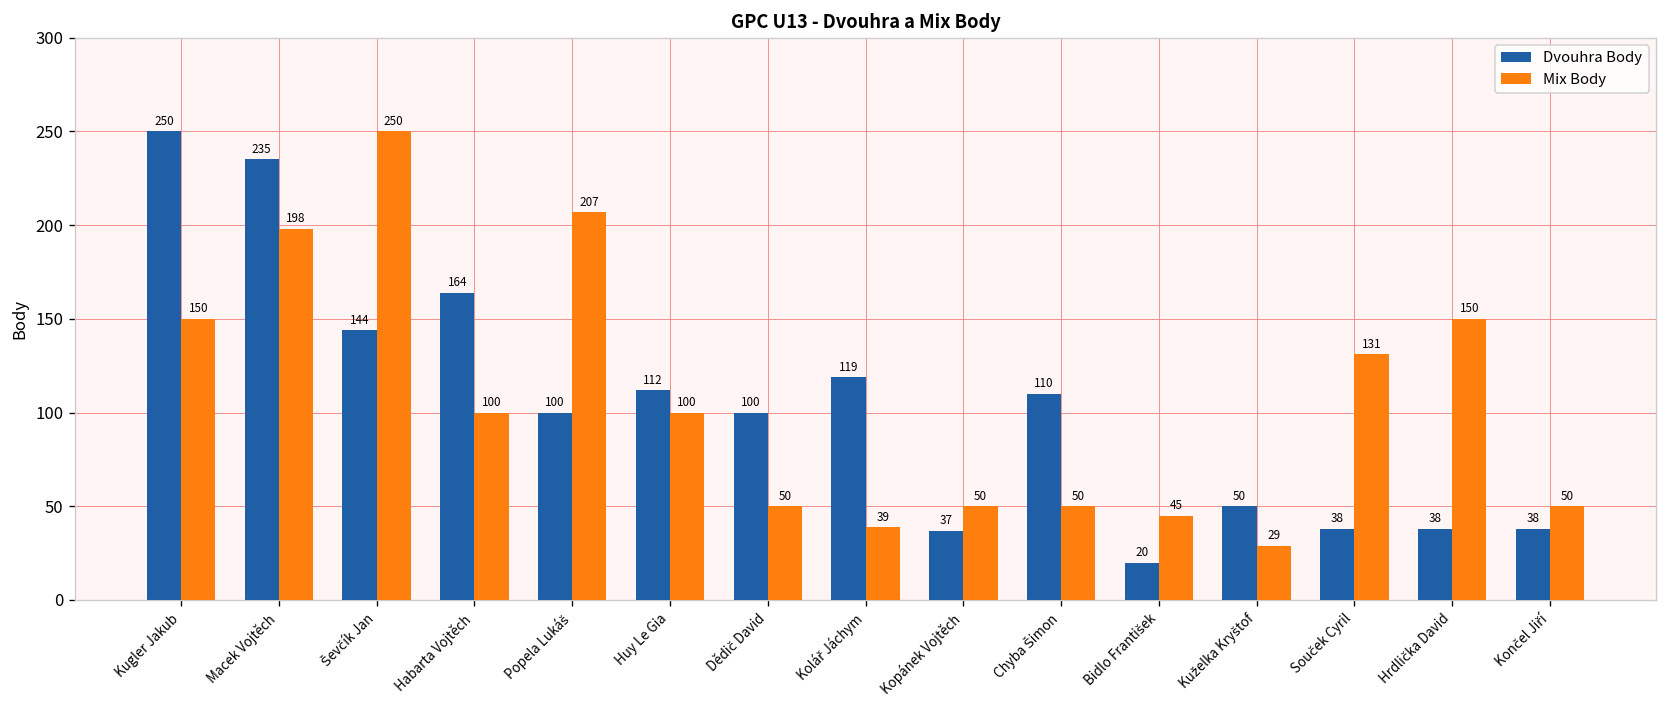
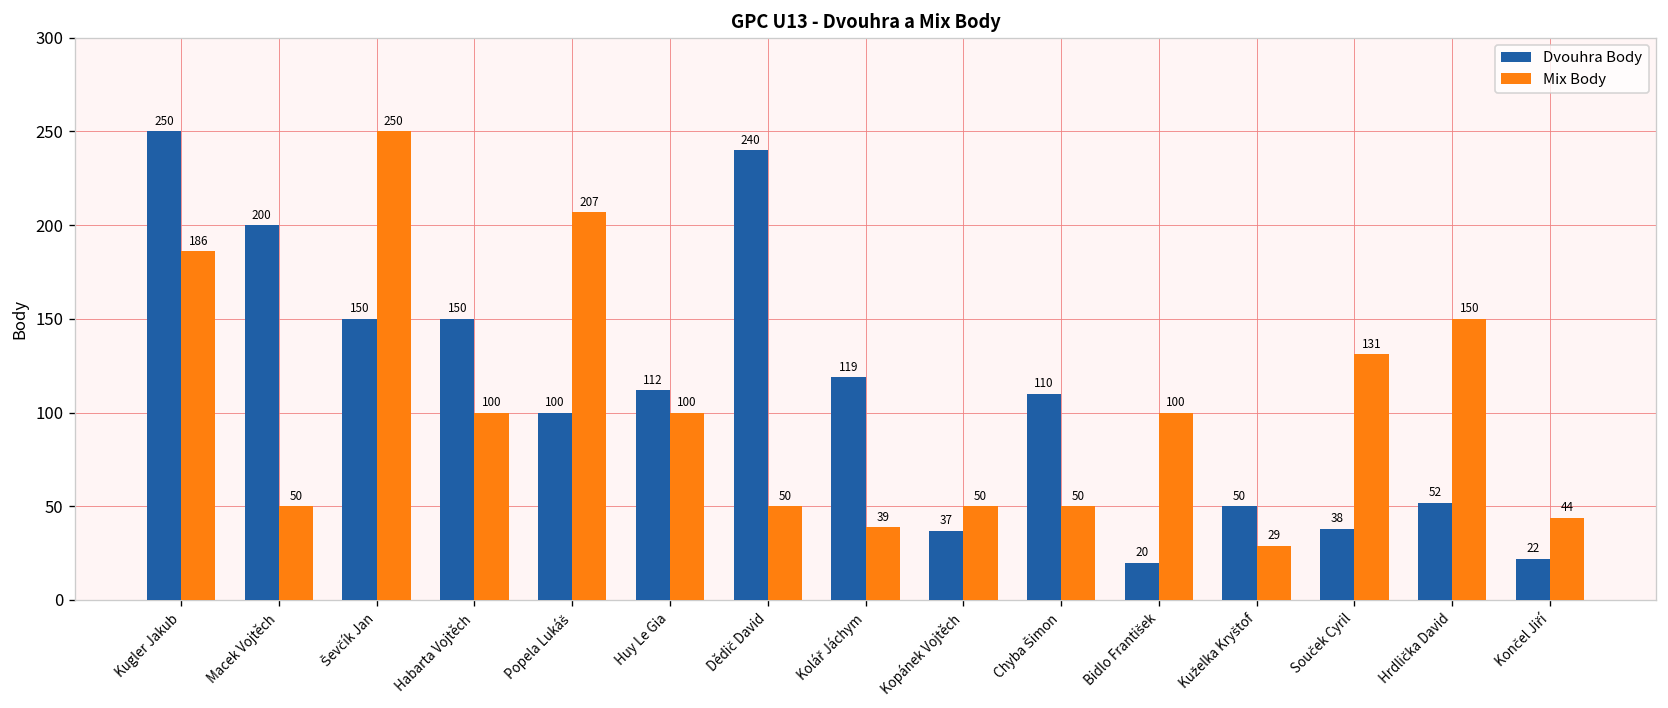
Mix Body, Kugler Jakub: 150 -> 186
Dvouhra Body, Macek Vojtěch: 235 -> 200
Mix Body, Macek Vojtěch: 198 -> 50
Dvouhra Body, Ševčík Jan: 144 -> 150
Dvouhra Body, Habarta Vojtěch: 164 -> 150
Dvouhra Body, Dědič David: 100 -> 240
Mix Body, Bidlo František: 45 -> 100
Dvouhra Body, Hrdlička David: 38 -> 52
Dvouhra Body, Končel Jiří: 38 -> 22
Mix Body, Končel Jiří: 50 -> 44
